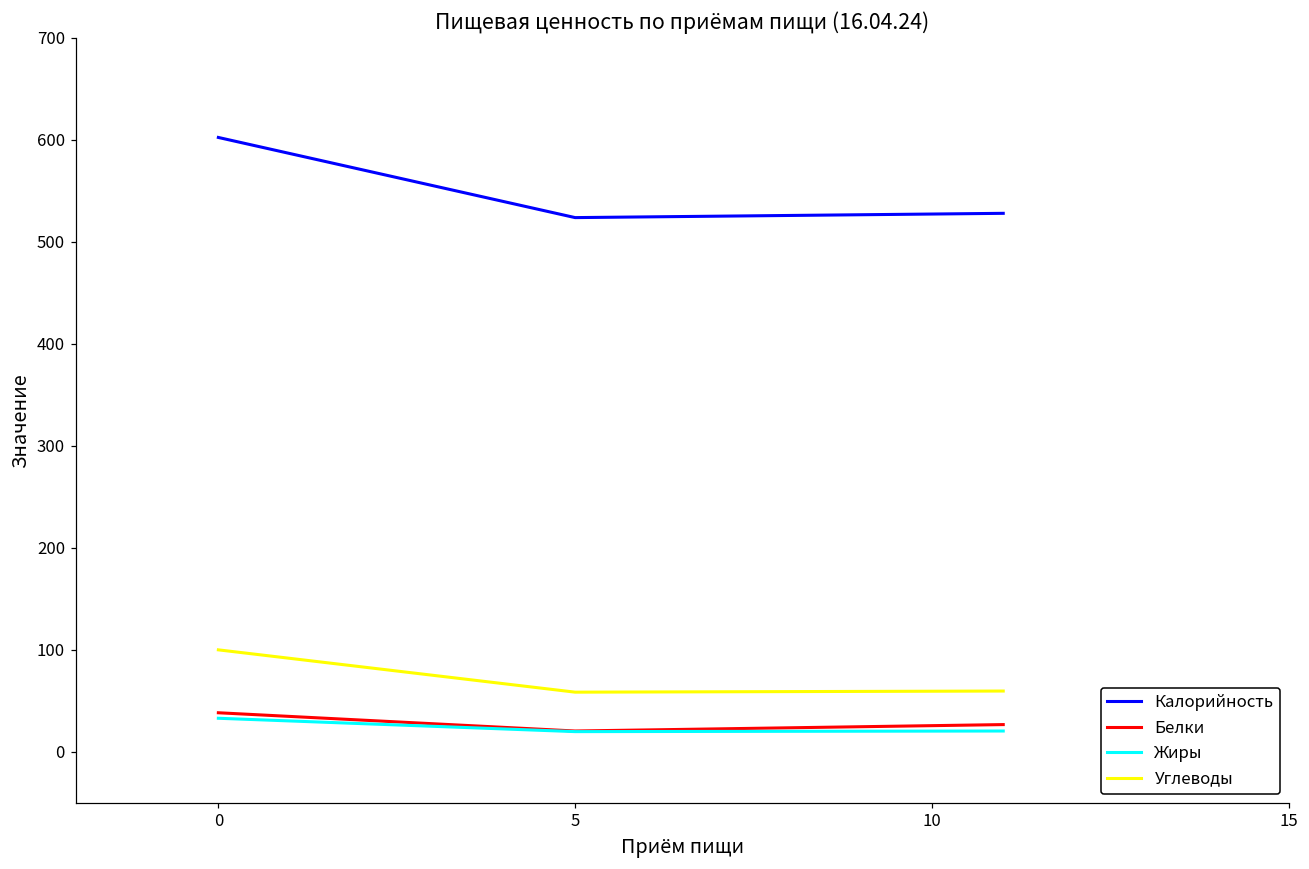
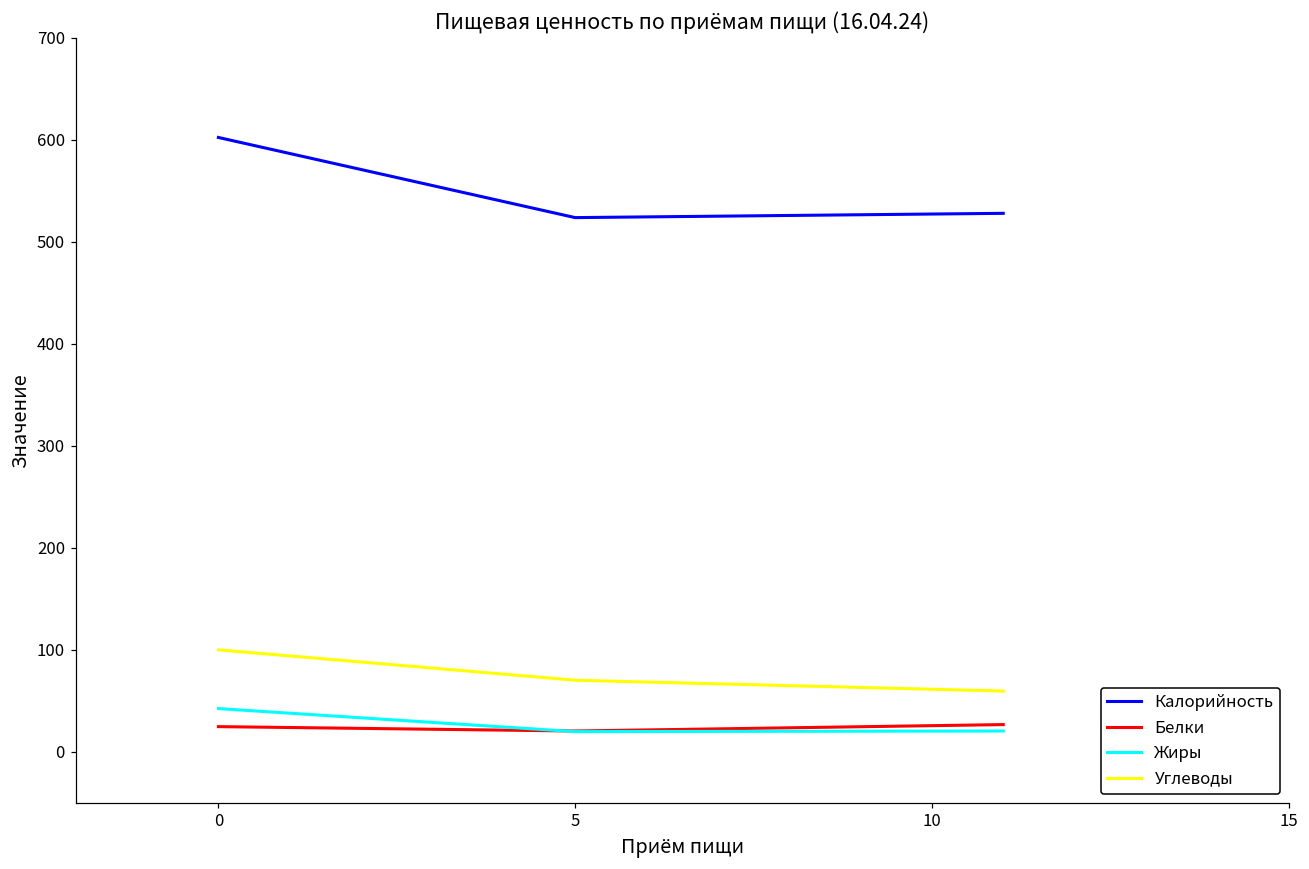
Белки, 0: 40 -> 20
Жиры, 0: 30 -> 40
Углеводы, 5: 60 -> 70
